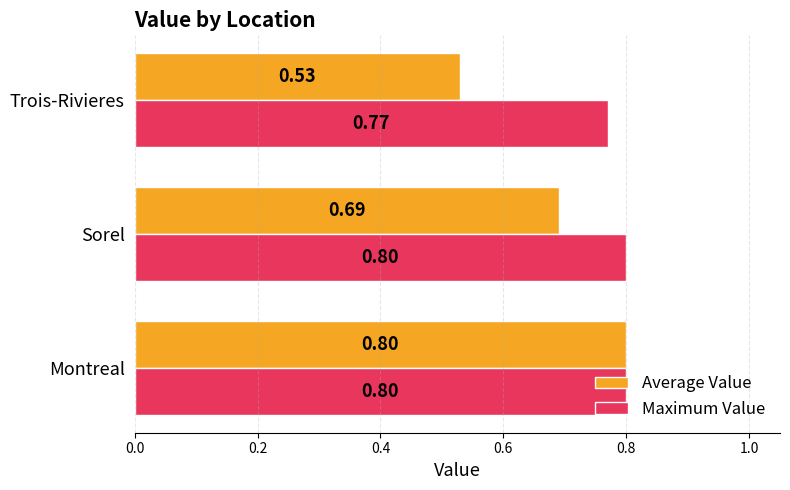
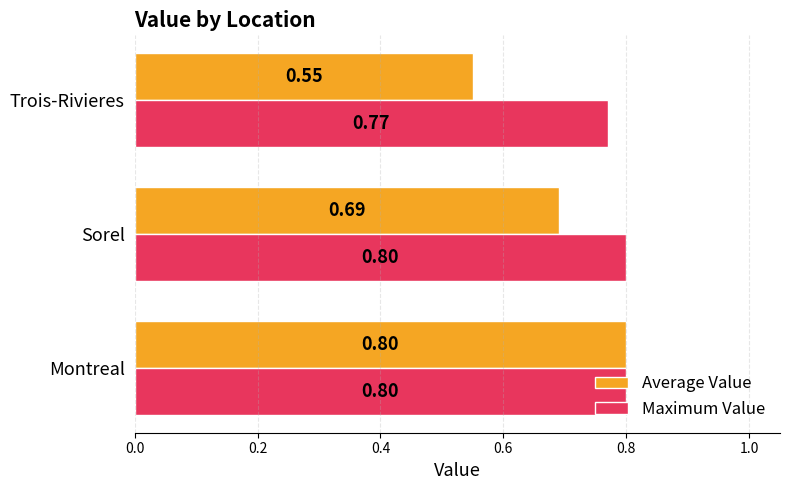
Average Value, Trois-Rivieres: 0.53 -> 0.55
